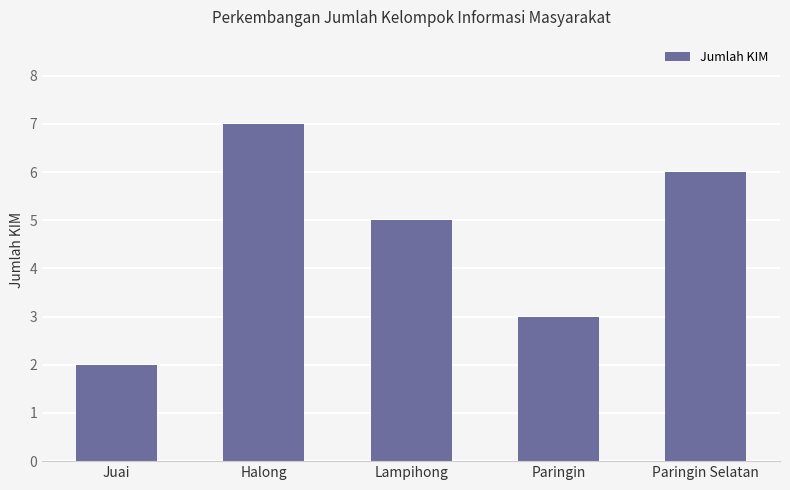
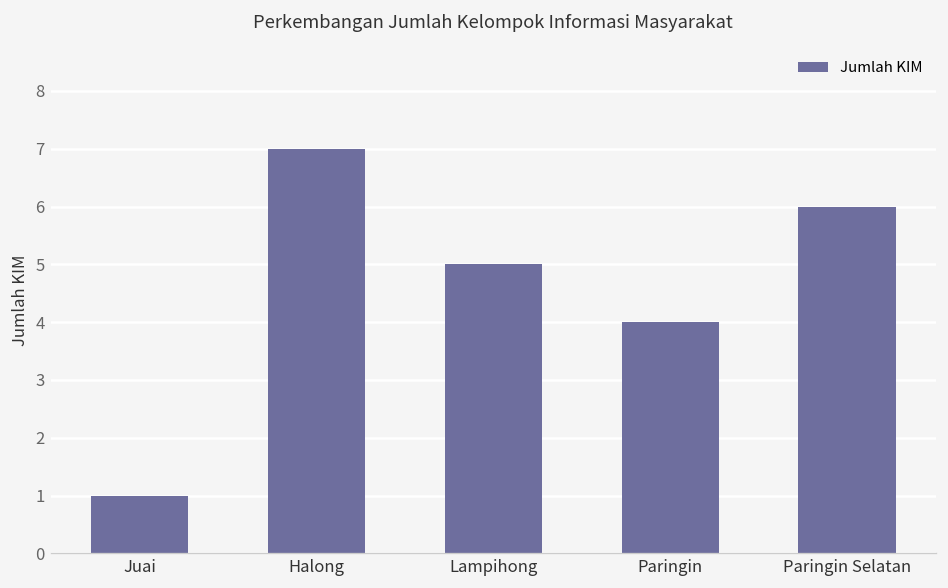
Juai: 2 -> 1
Paringin: 3 -> 4
